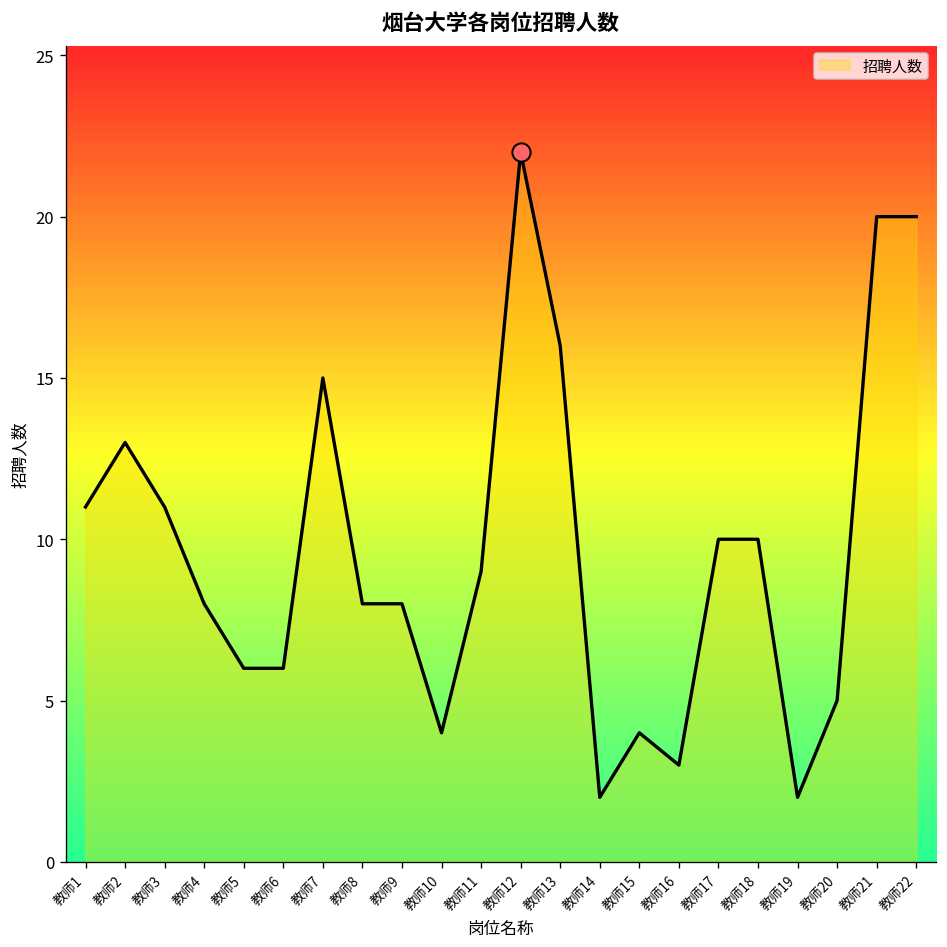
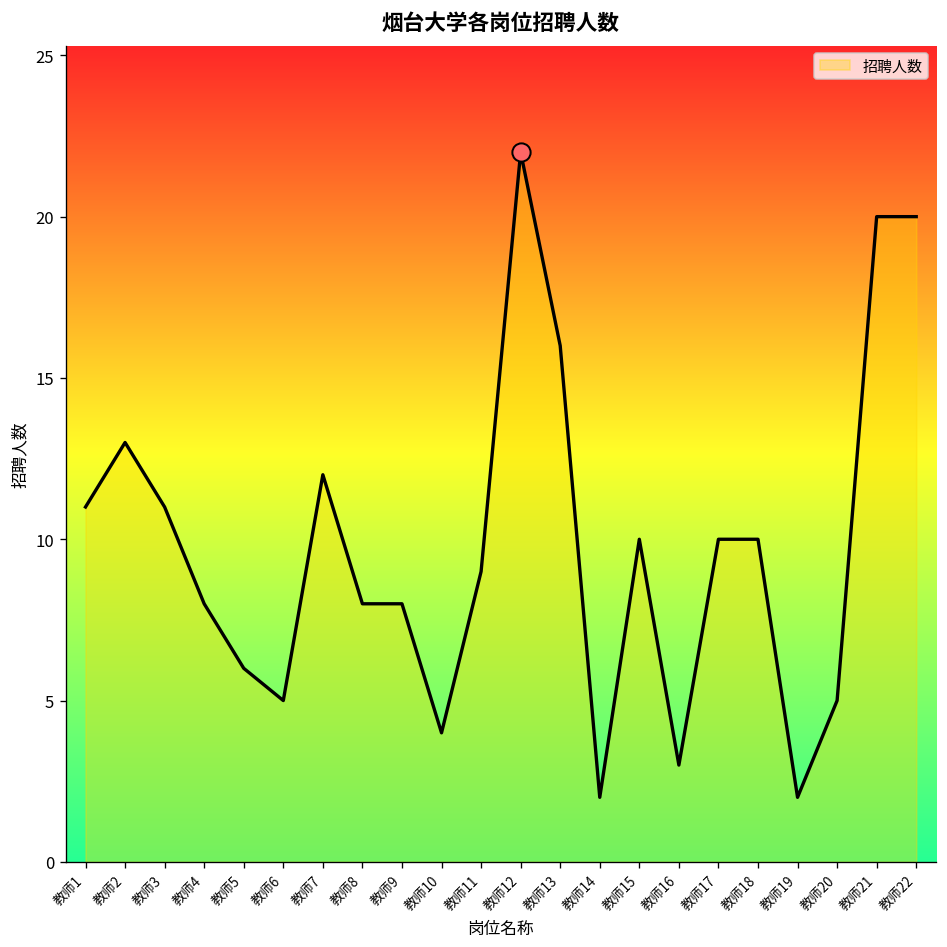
招聘人数, 教师6: 6 -> 5
招聘人数, 教师7: 15 -> 12
招聘人数, 教师15: 4 -> 10
